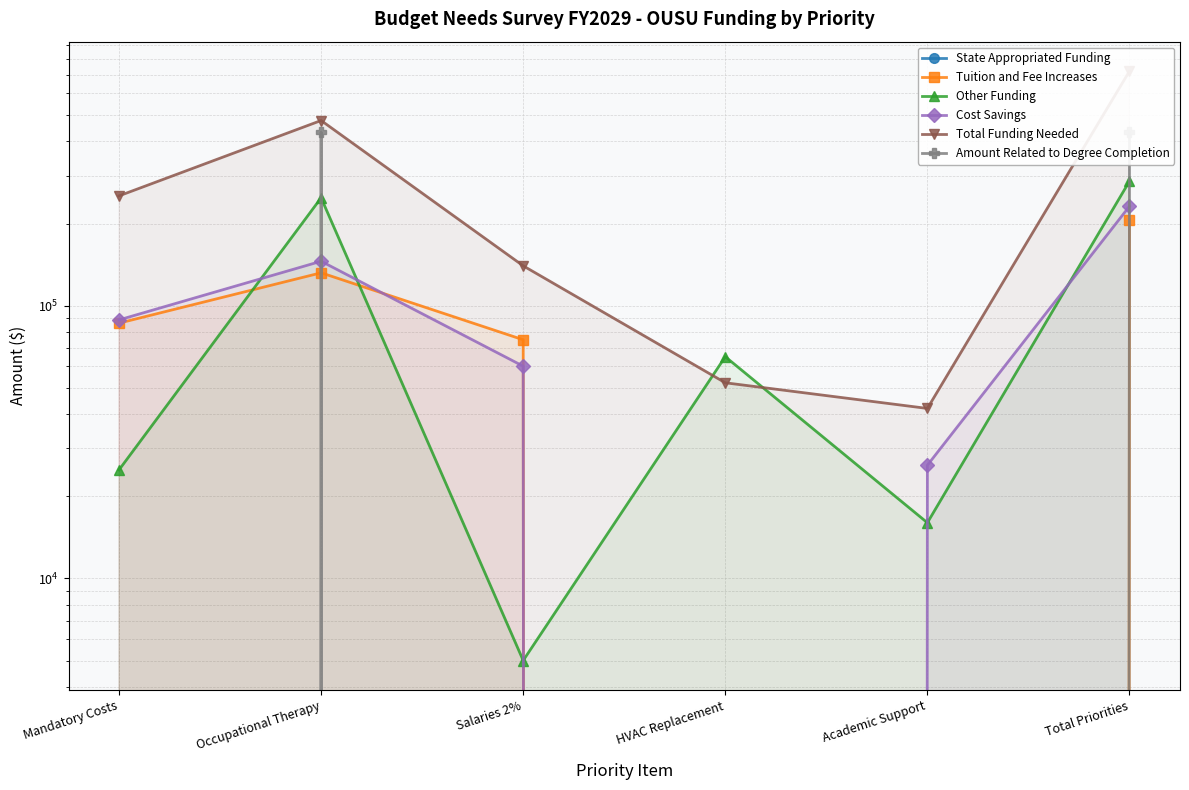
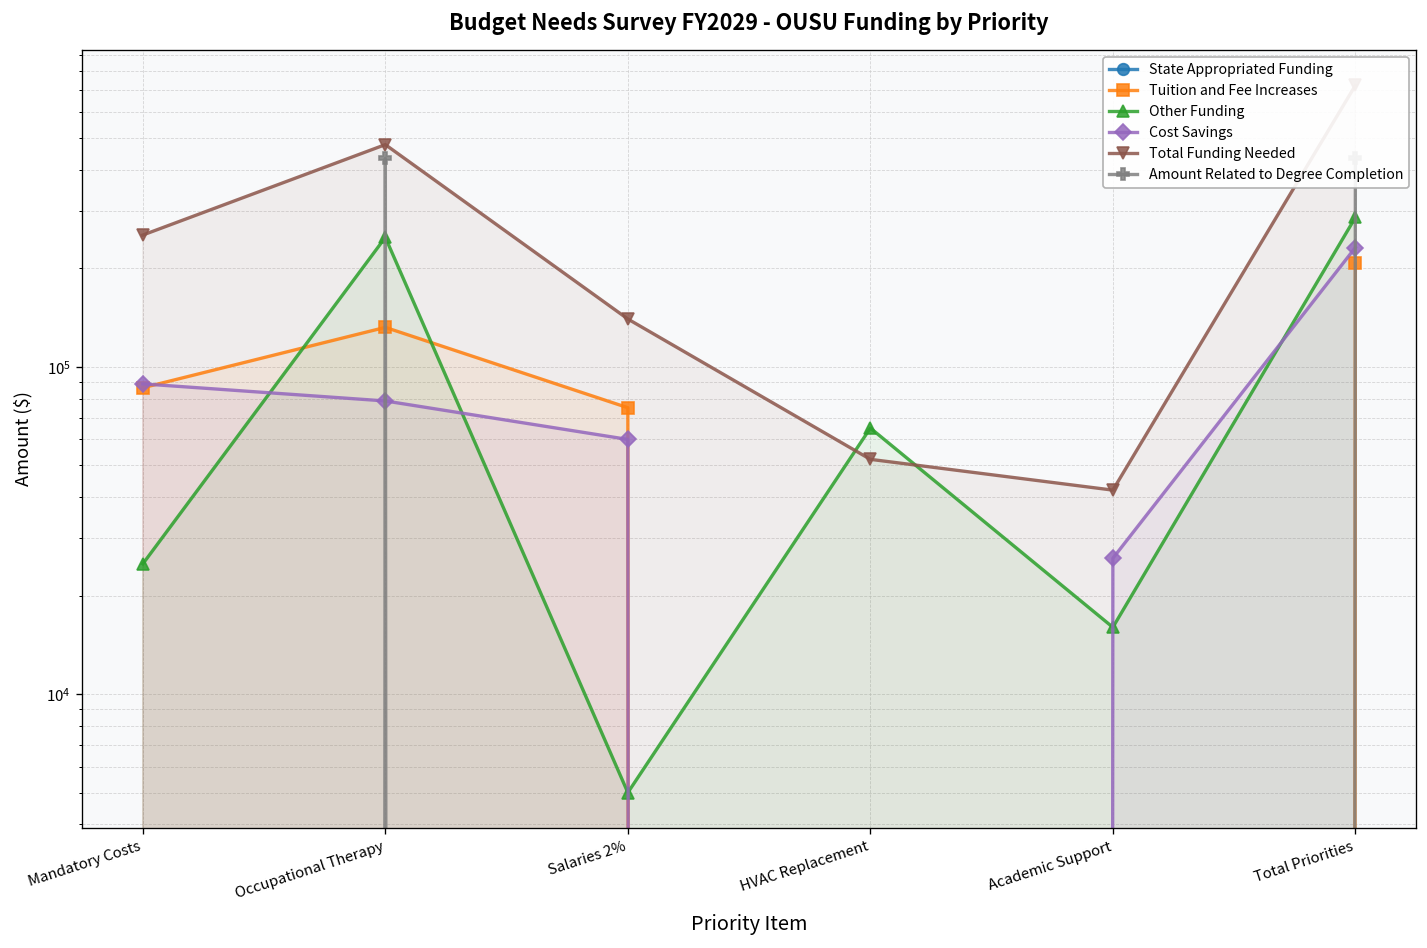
Cost Savings, Occupational Therapy: 150000 -> 79000
